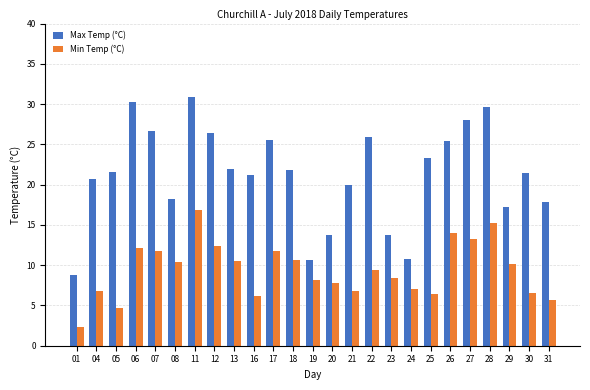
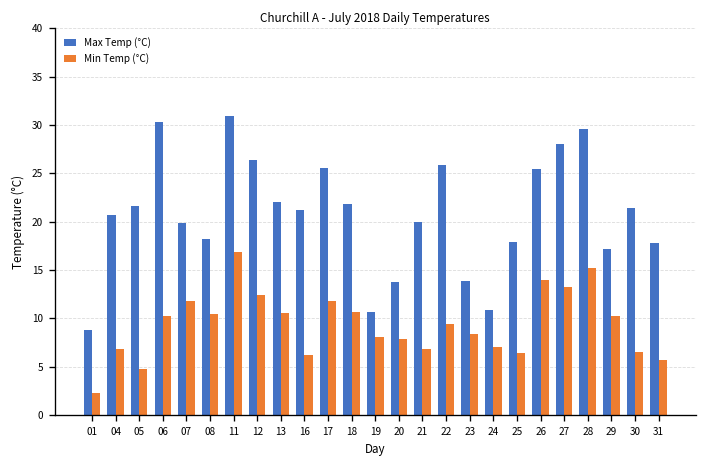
Min Temp (°C), 06: 12 -> 10
Max Temp (°C), 07: 27 -> 20
Max Temp (°C), 25: 23 -> 18
